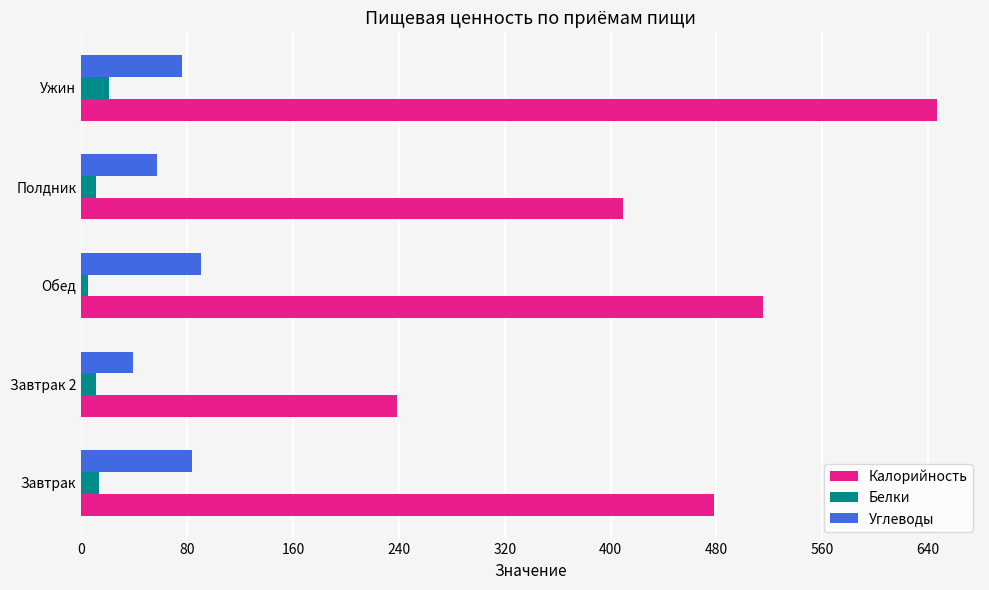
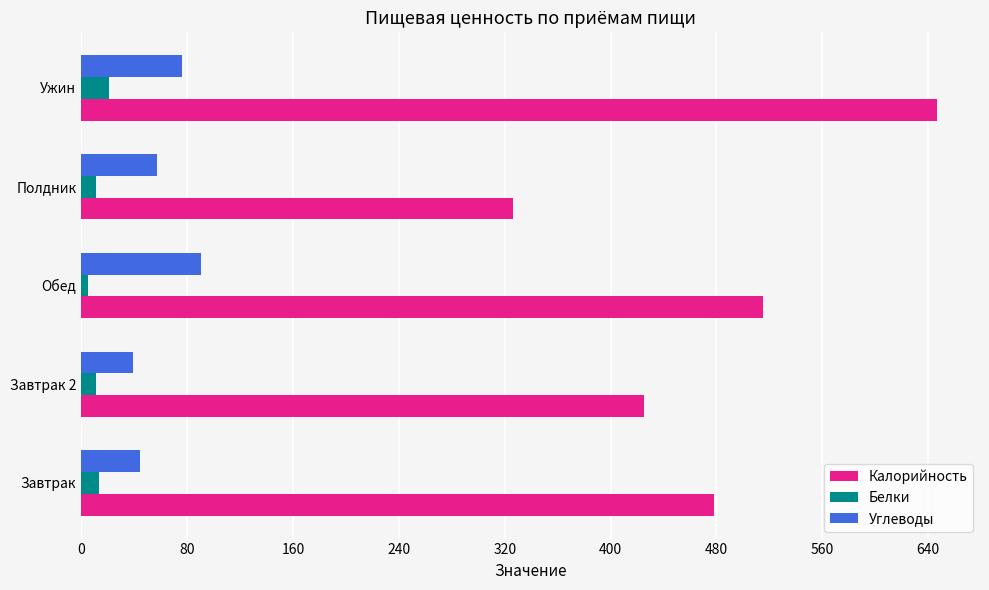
Калорийность, Полдник: 409 -> 326
Калорийность, Завтрак 2: 238 -> 425
Углеводы, Завтрак: 84 -> 44
